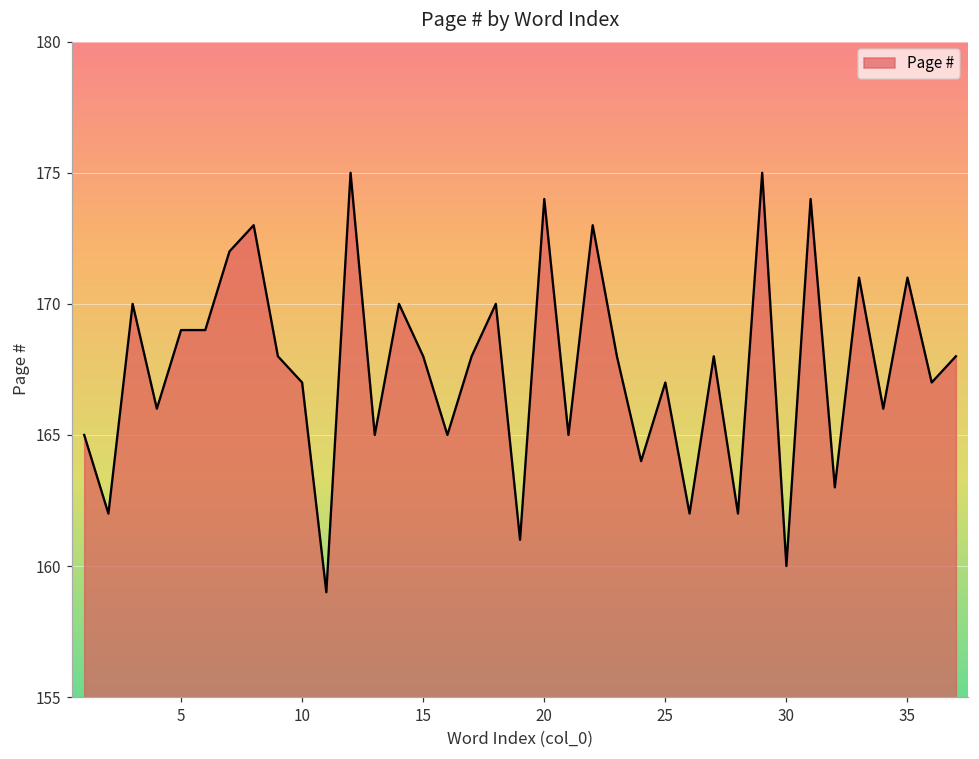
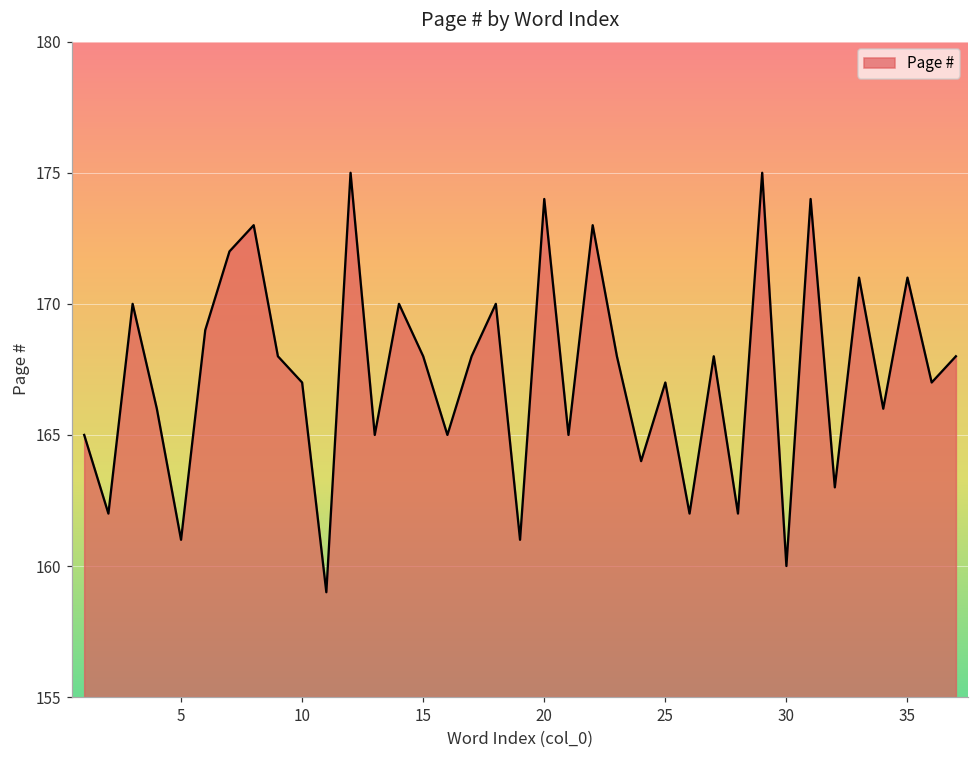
5: 169 -> 161
